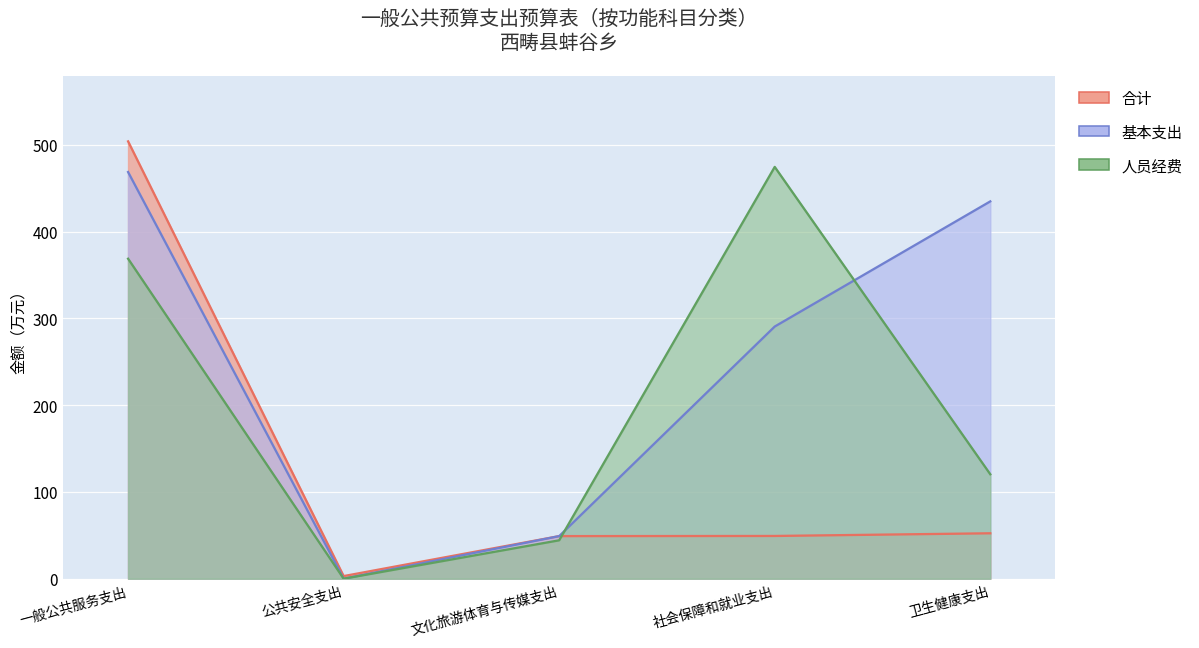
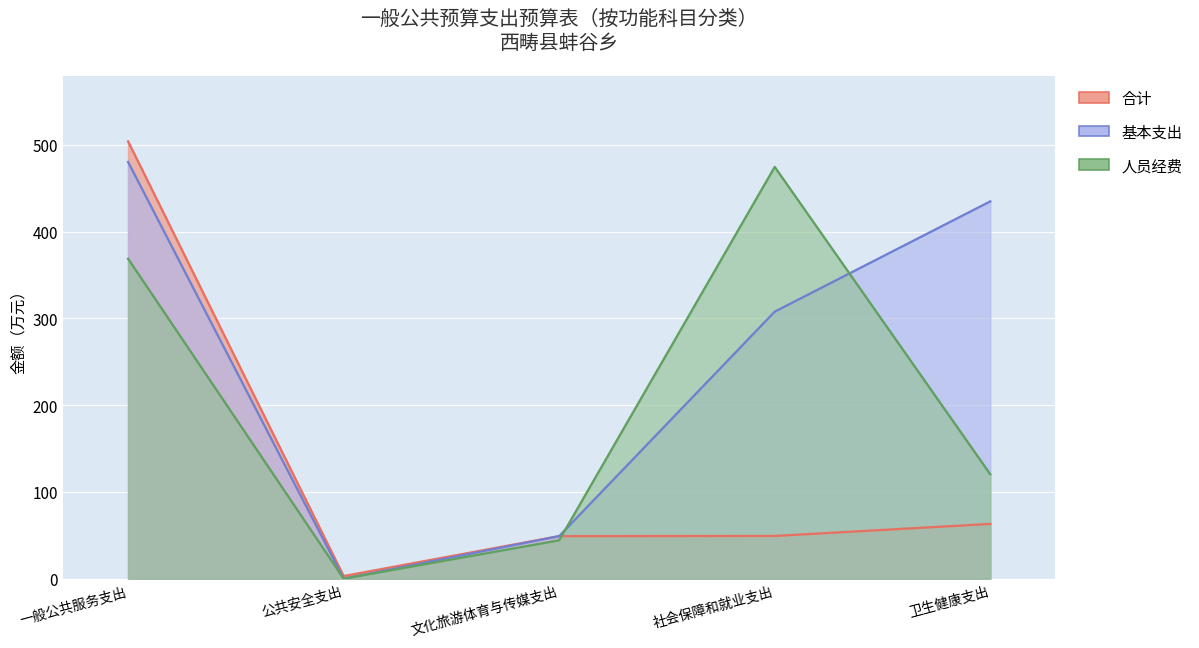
基本支出, 一般公共服务支出: 470 -> 480
基本支出, 社会保障和就业支出: 290 -> 310
合计, 卫生健康支出: 50 -> 60
